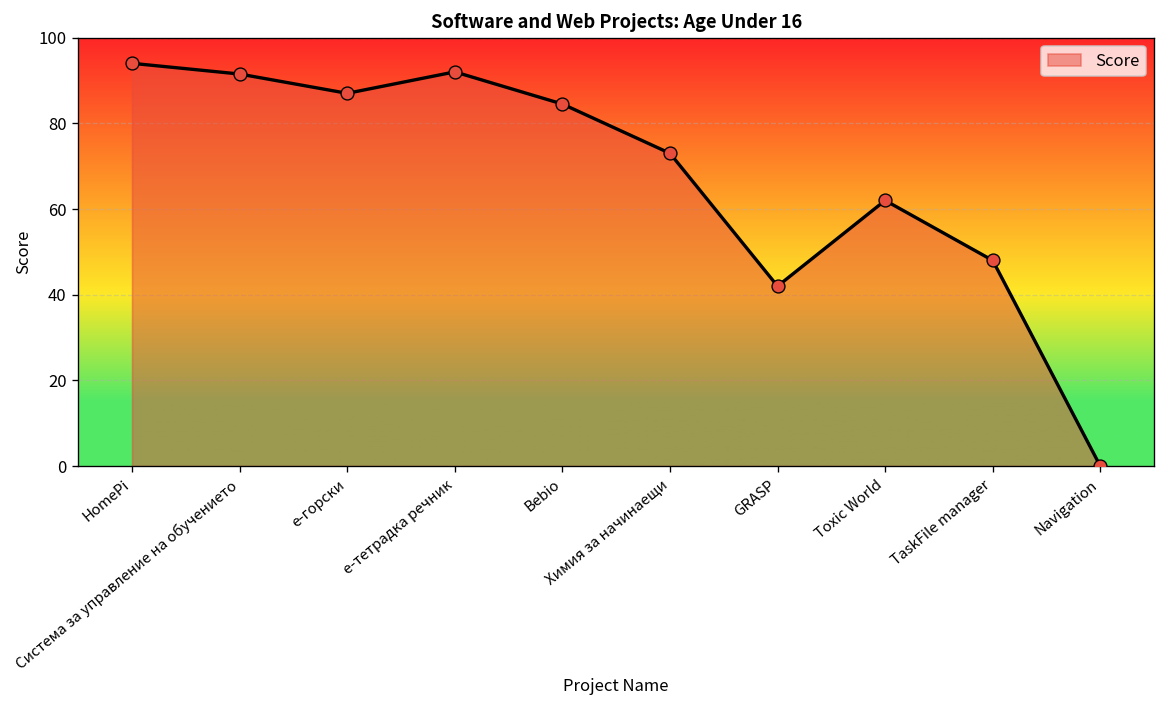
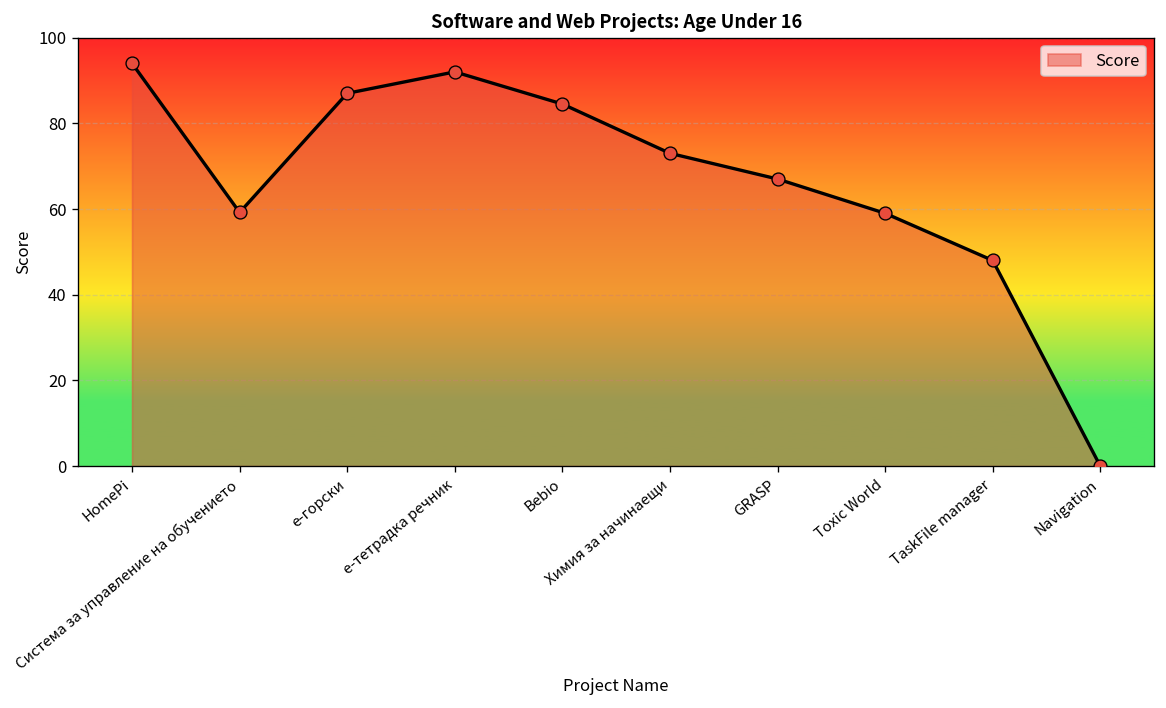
Система за управление на обучението: 92 -> 59
GRASP: 42 -> 67
Toxic World: 62 -> 59
